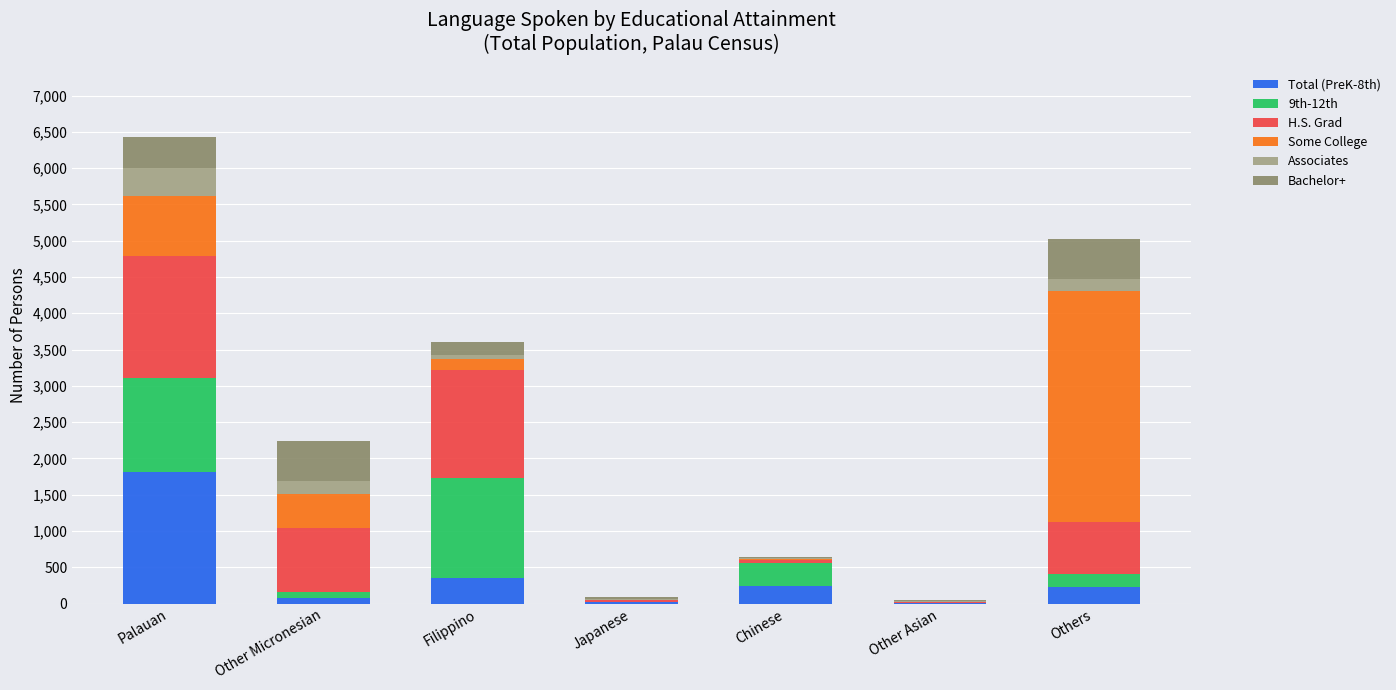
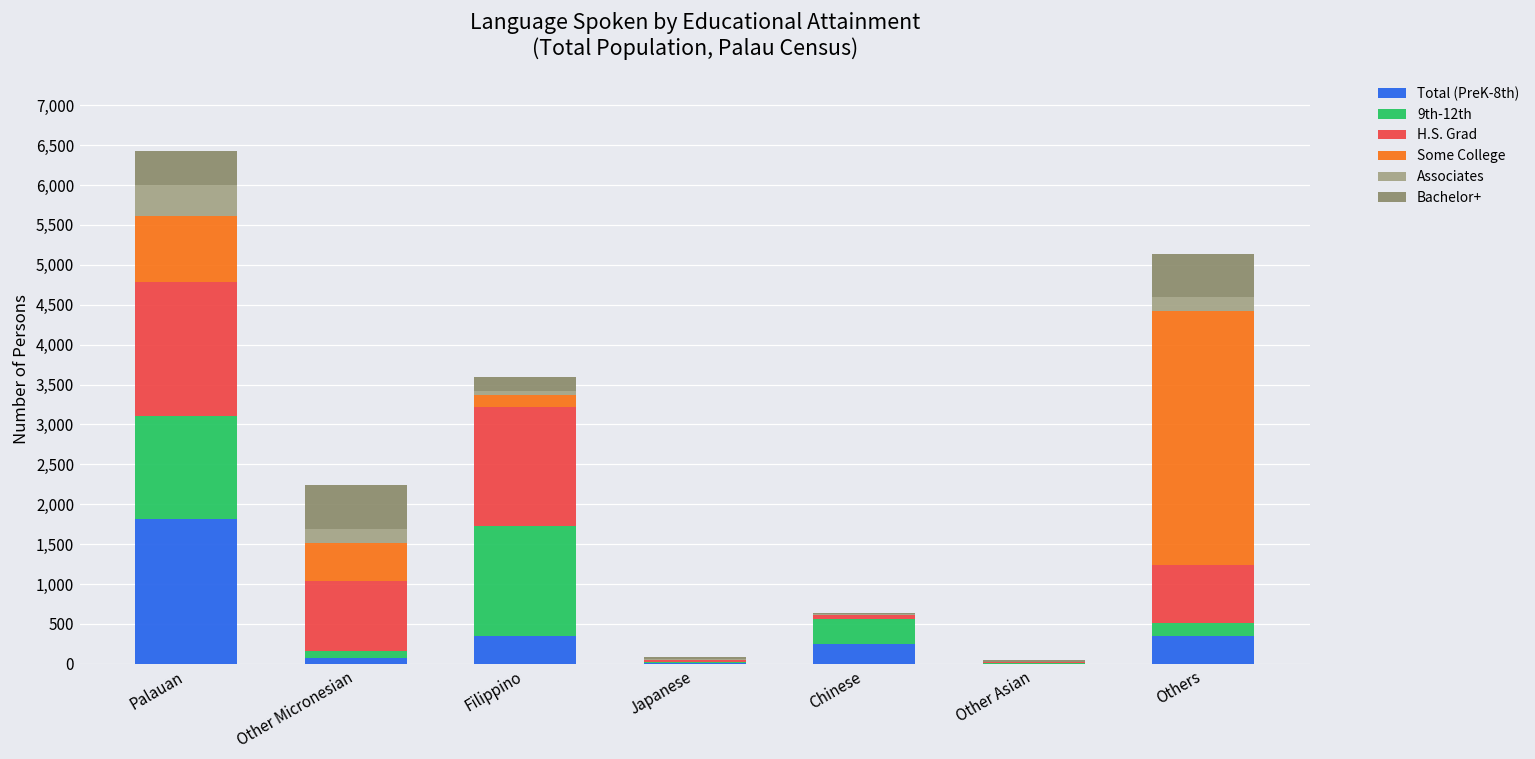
Total (PreK-8th), Others: 200 -> 300
